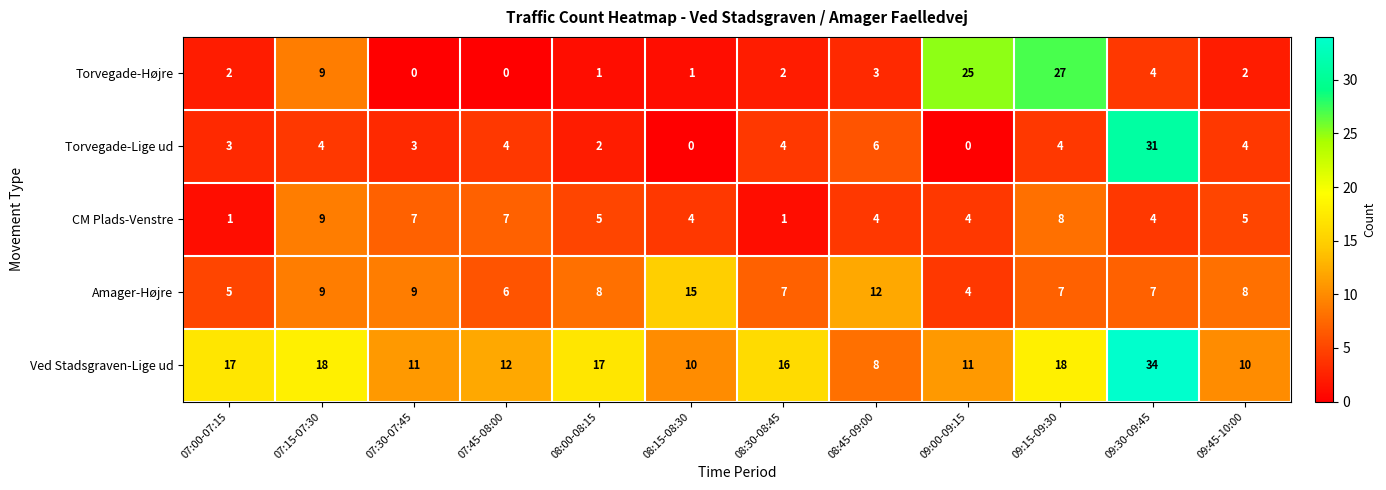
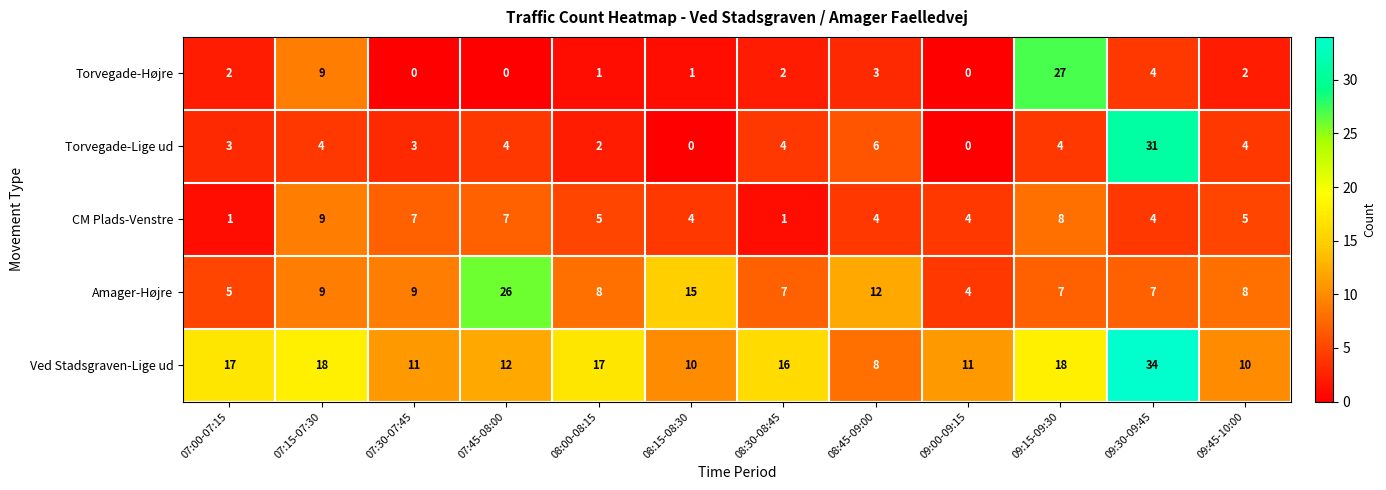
Torvegade-Højre, 09:00-09:15: 25 -> 0
Amager-Højre, 07:45-08:00: 6 -> 26
